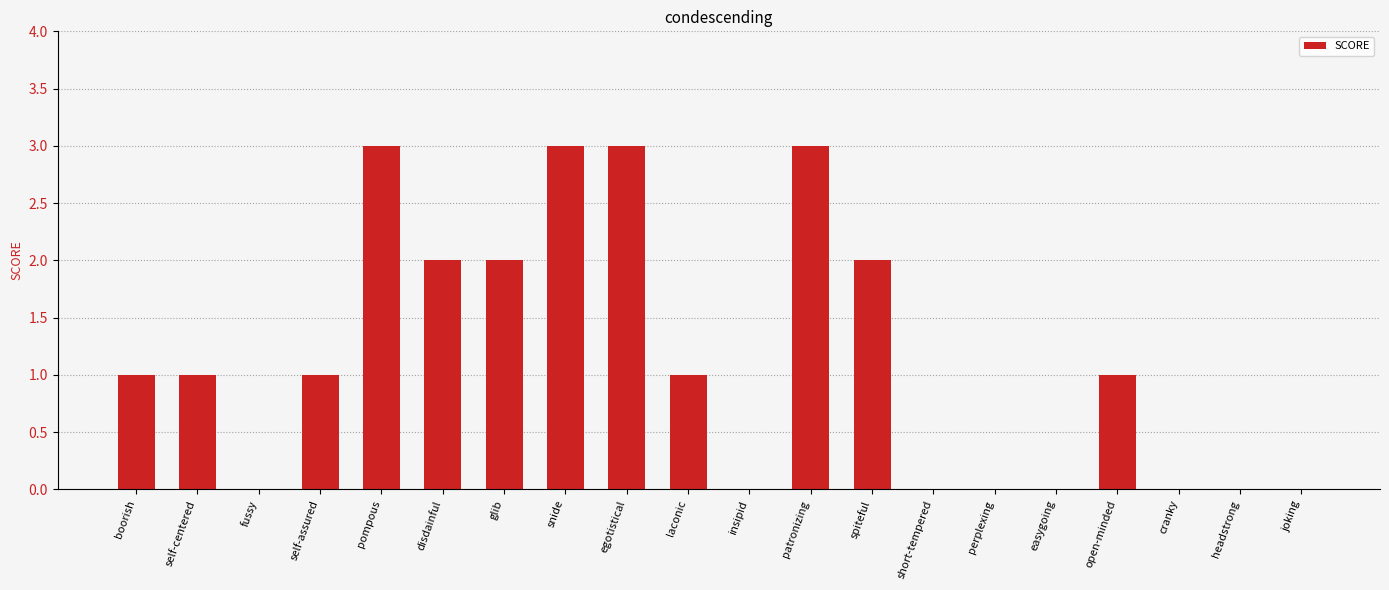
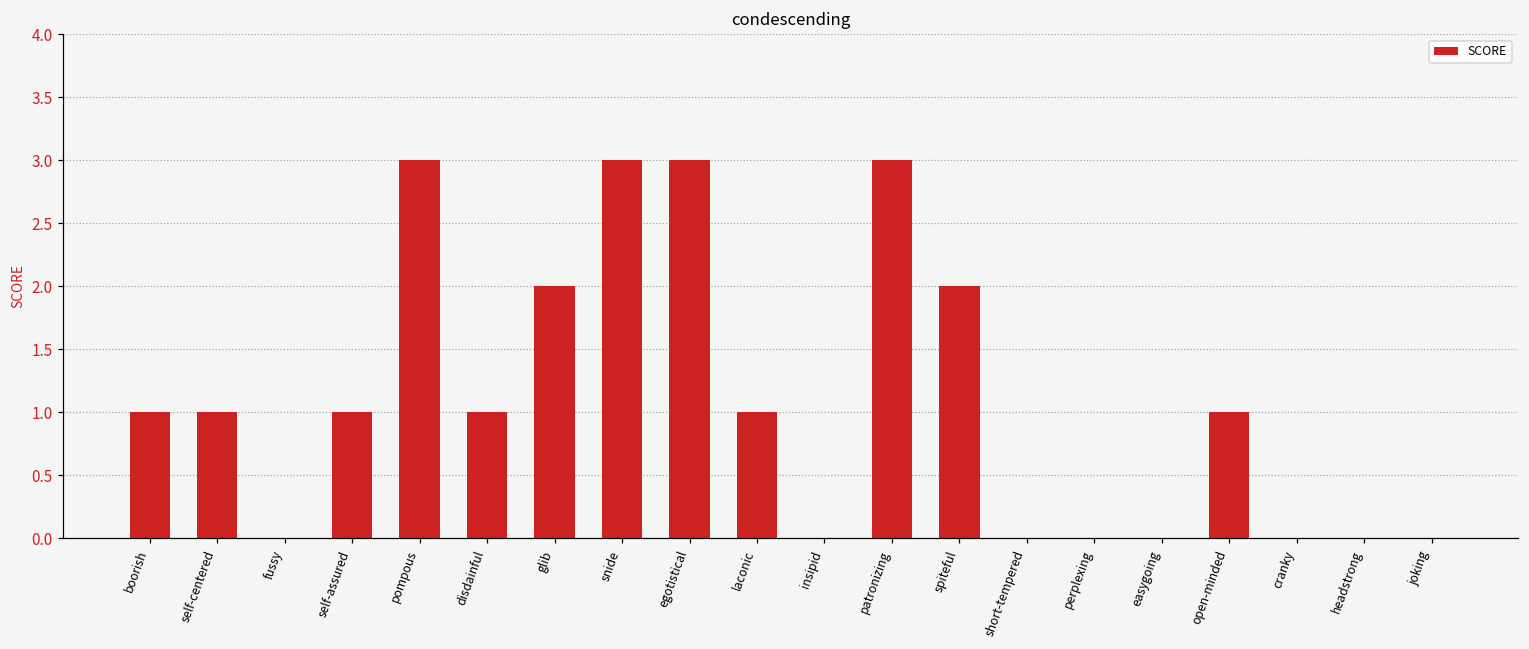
disdainful: 2 -> 1
